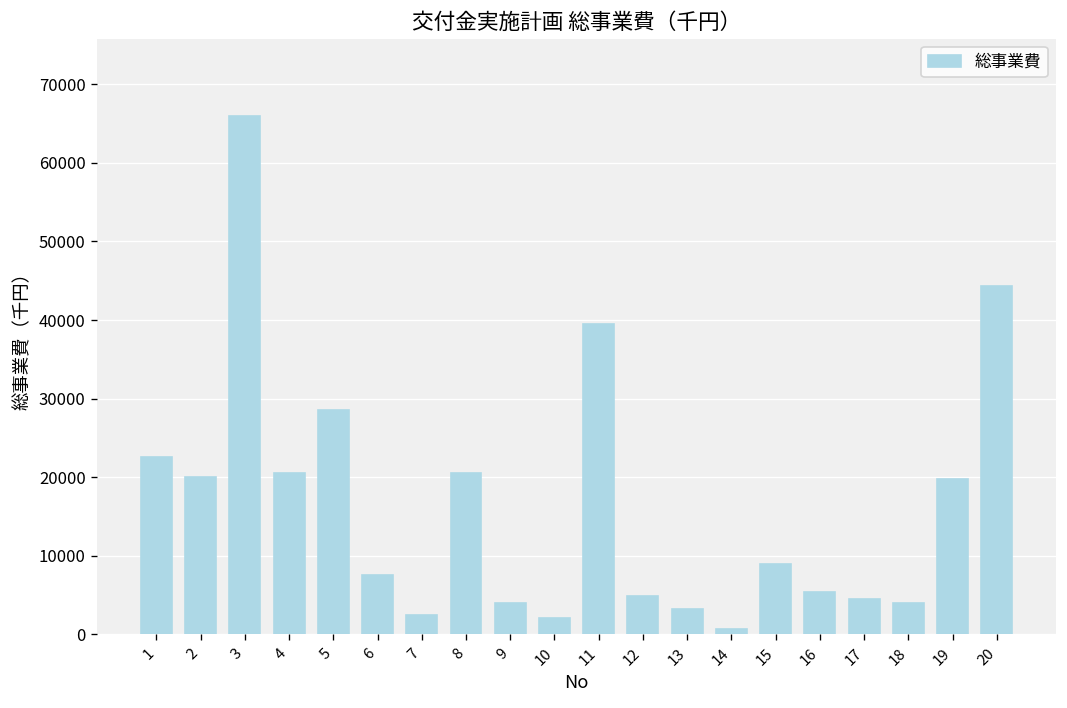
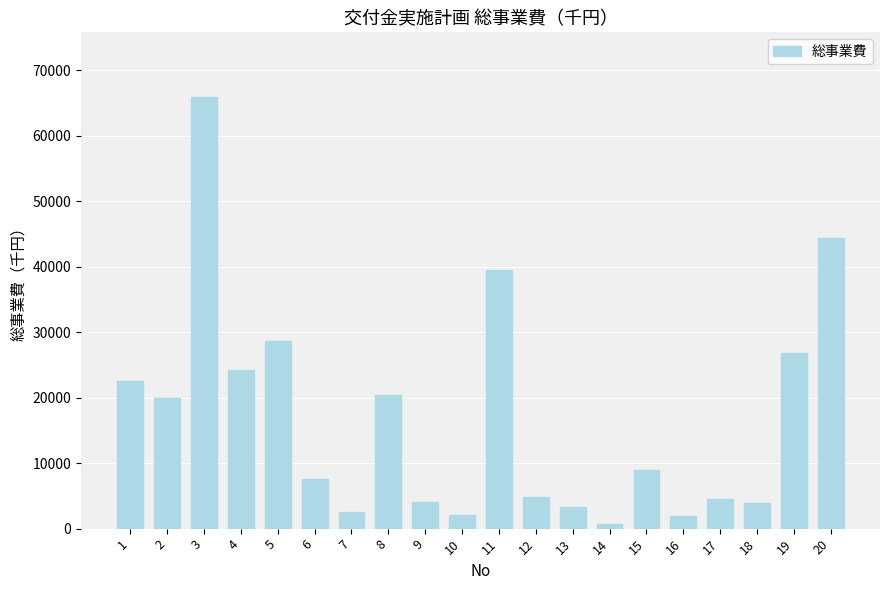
4: 21000 -> 24000
16: 5000 -> 2000
19: 20000 -> 27000
